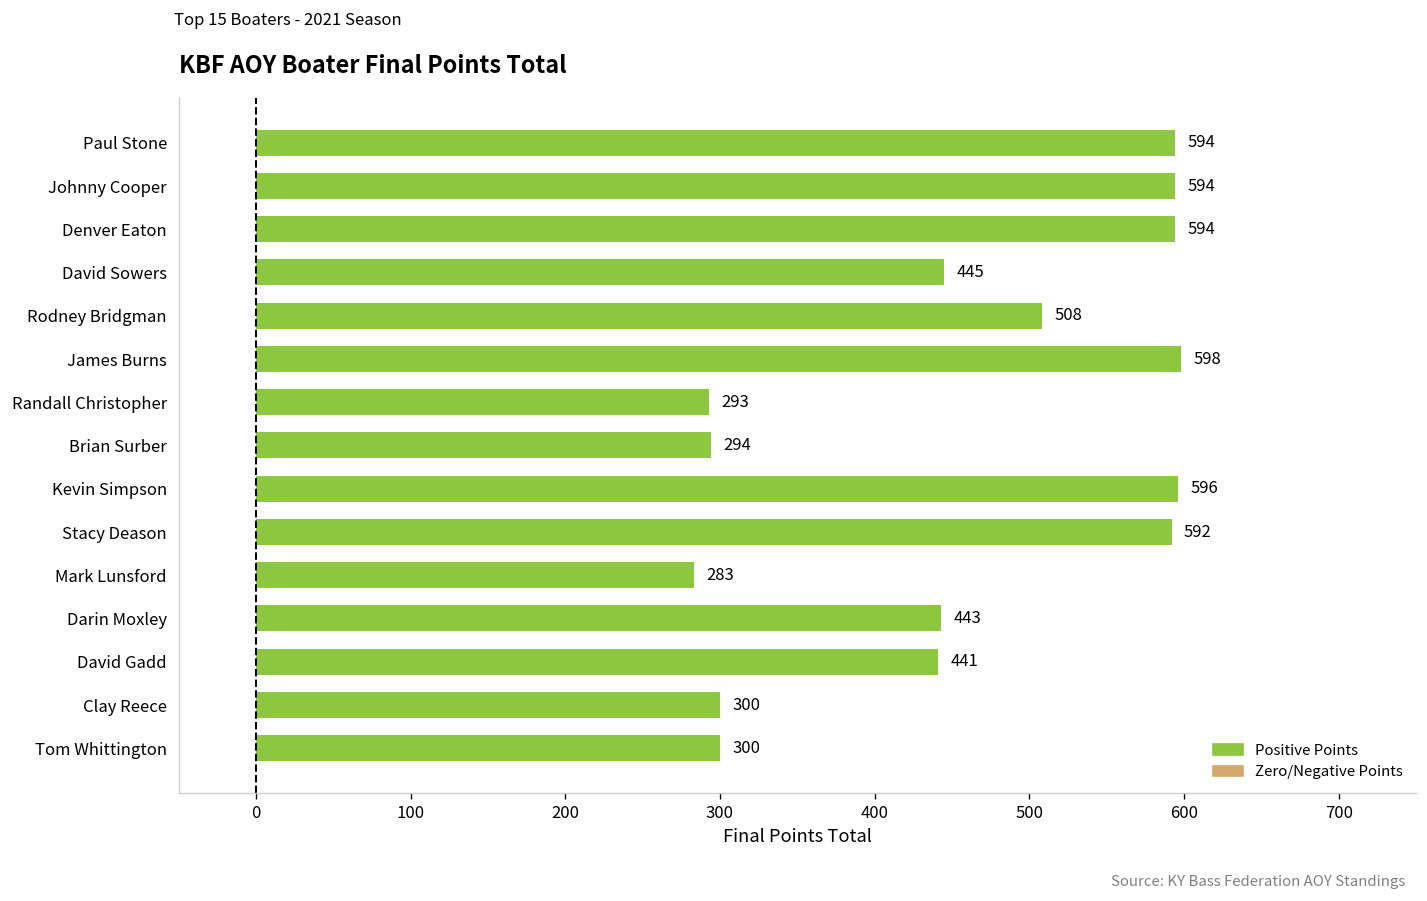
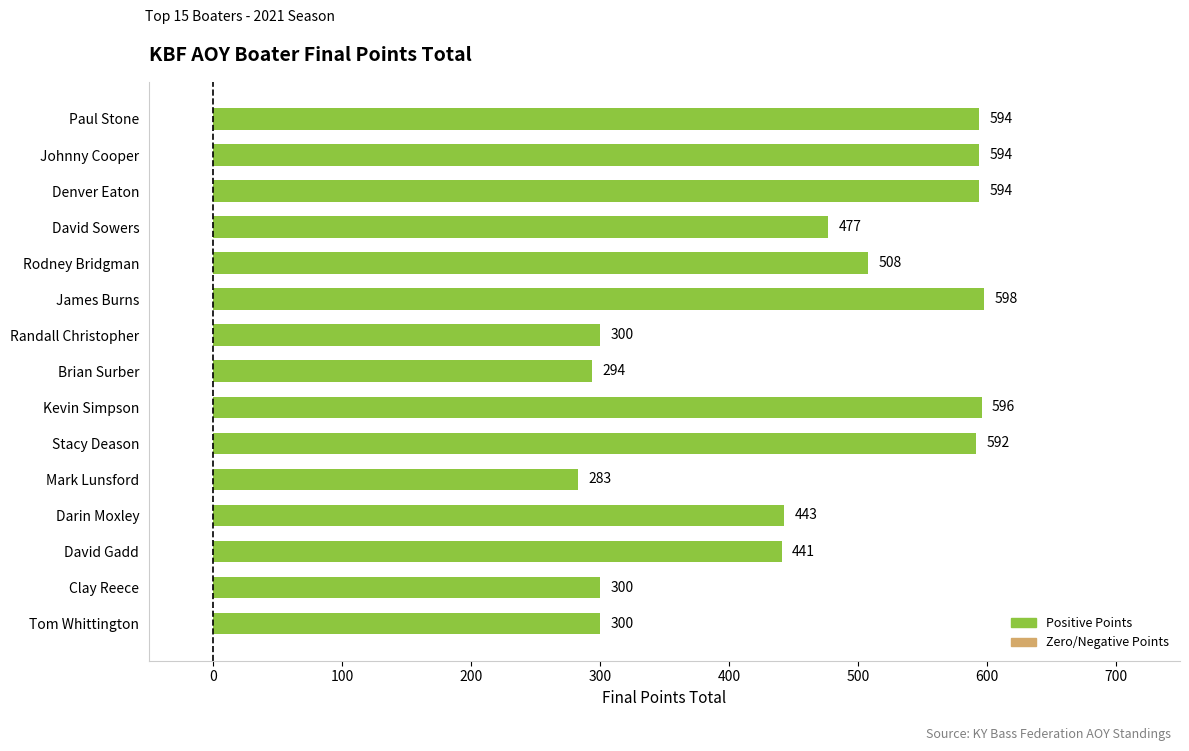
David Sowers: 445 -> 477
Randall Christopher: 293 -> 300
